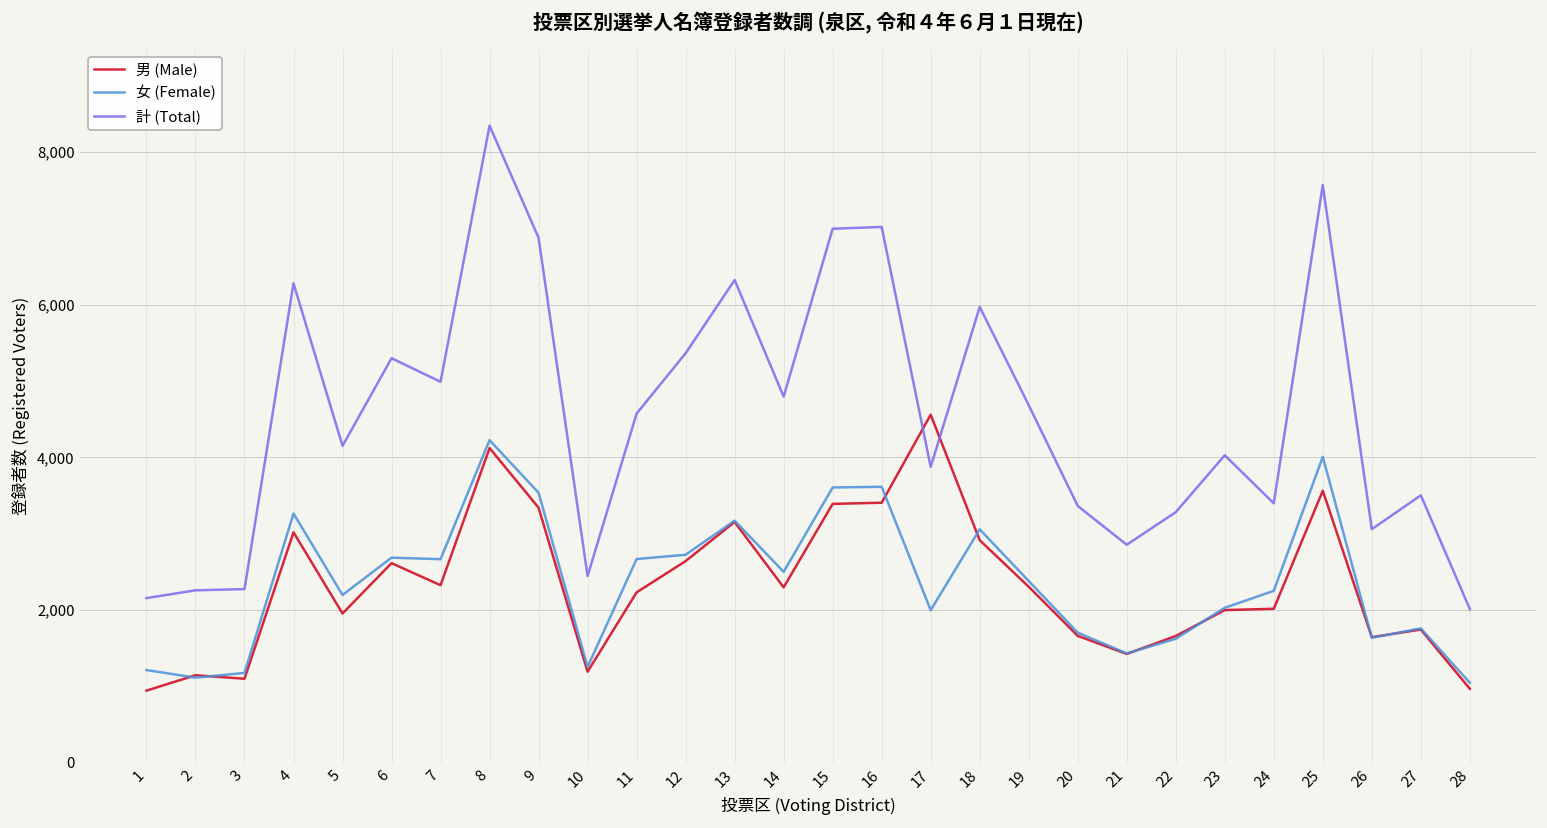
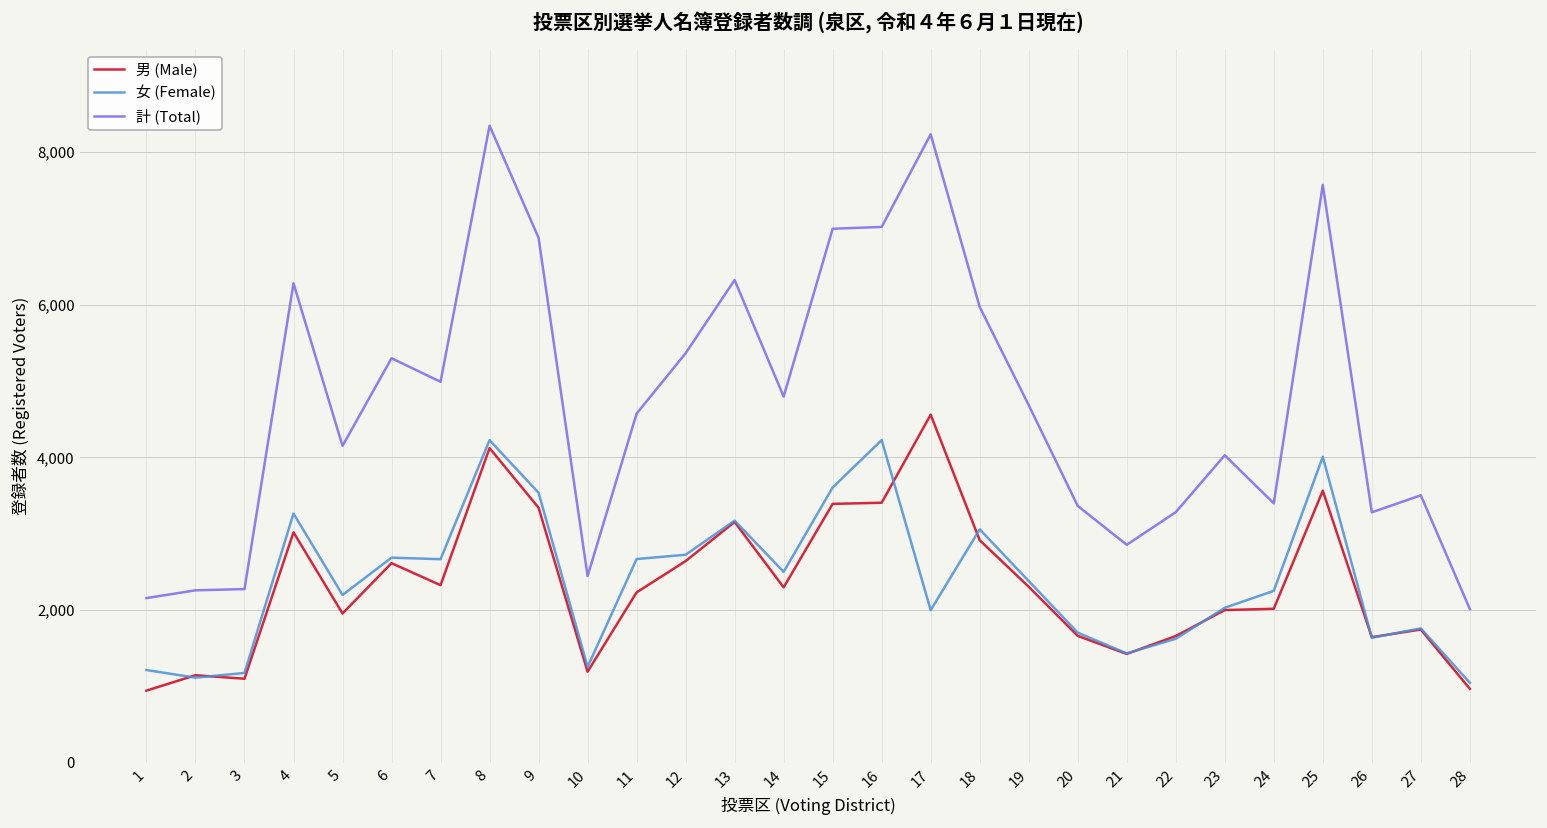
女 (Female), 16: 3,600 -> 4,200
計 (Total), 17: 3,900 -> 8,200
計 (Total), 26: 3,100 -> 3,300
